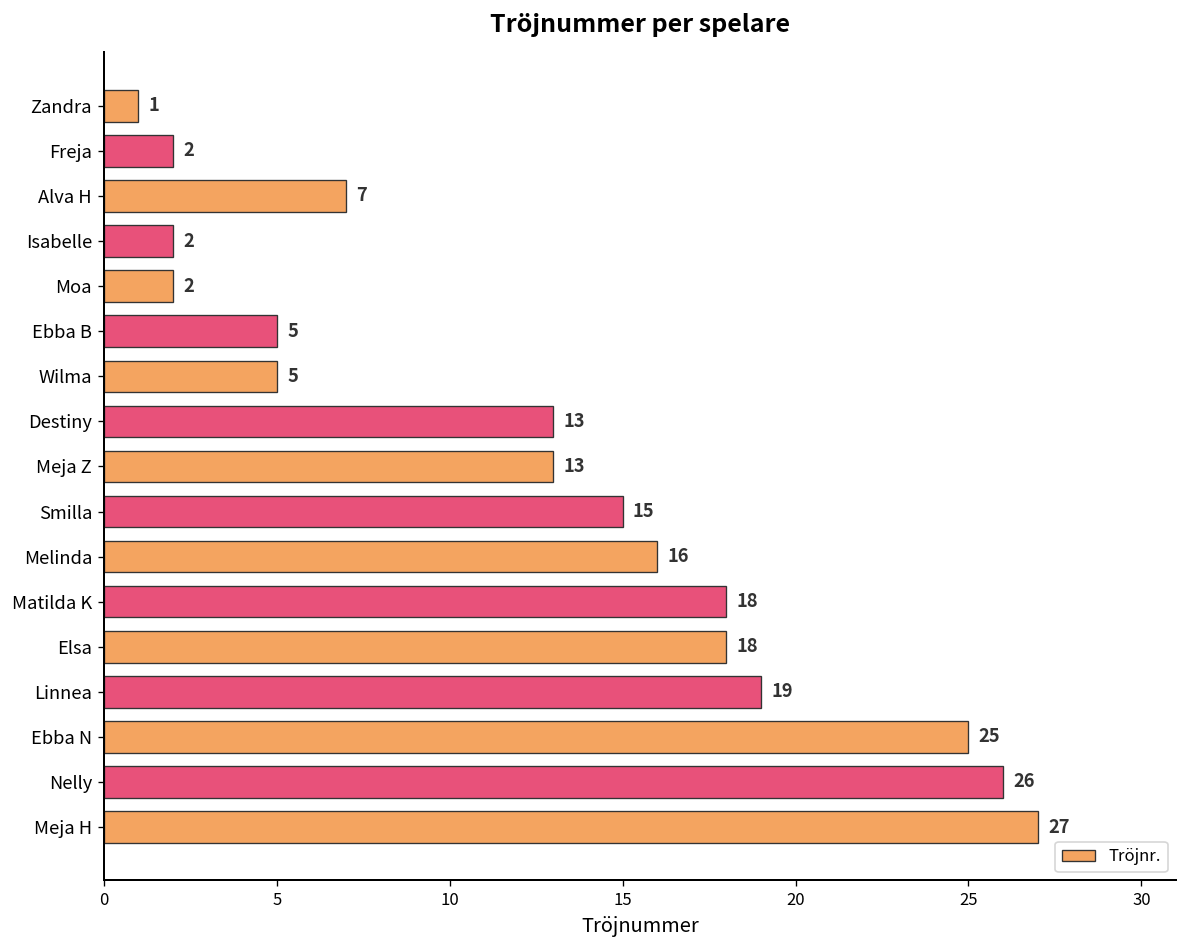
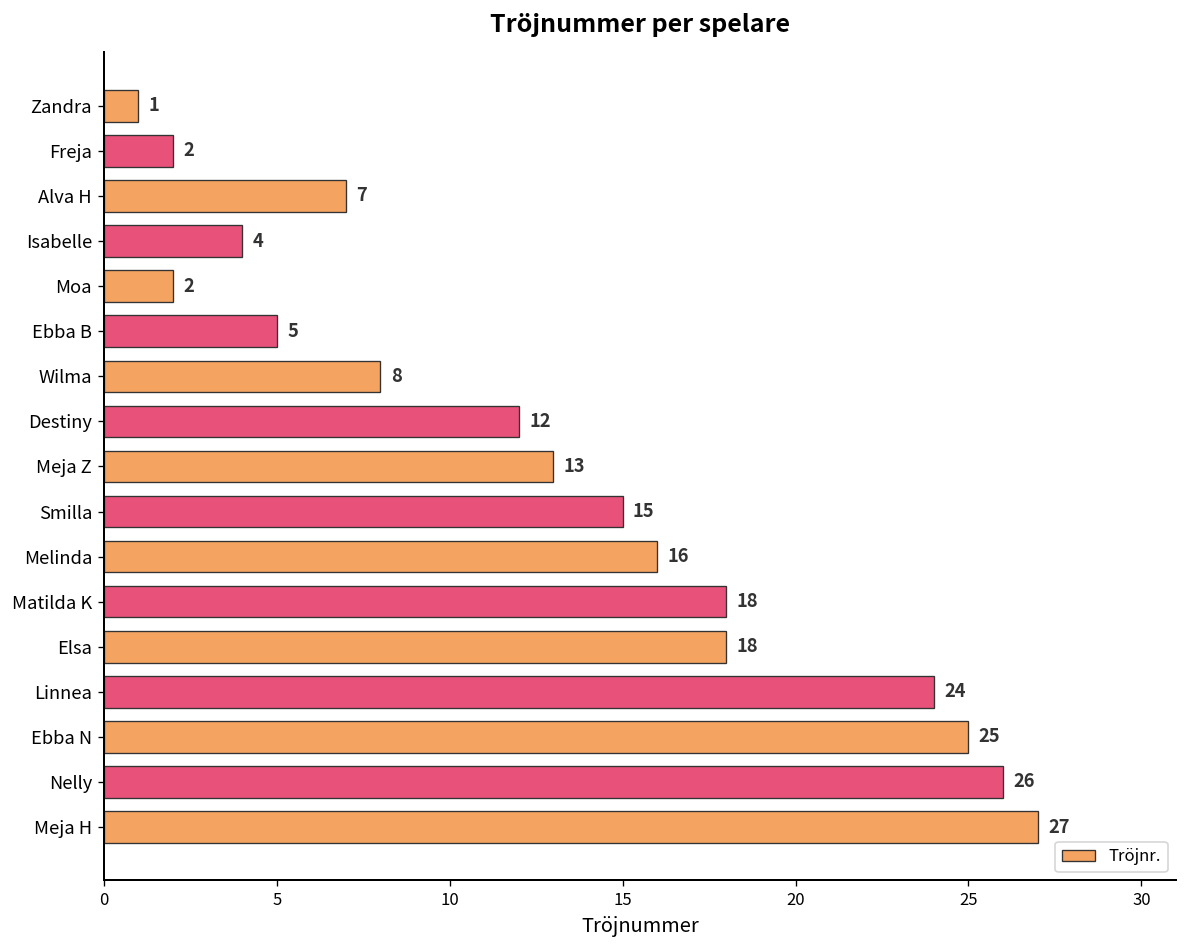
Isabelle: 2 -> 4
Wilma: 5 -> 8
Destiny: 13 -> 12
Linnea: 19 -> 24
